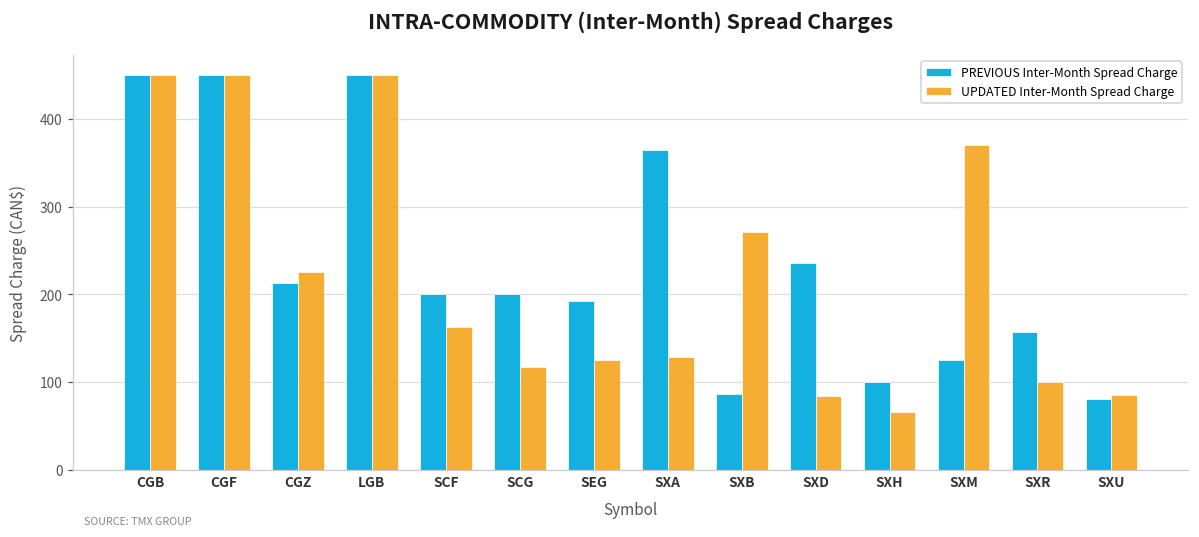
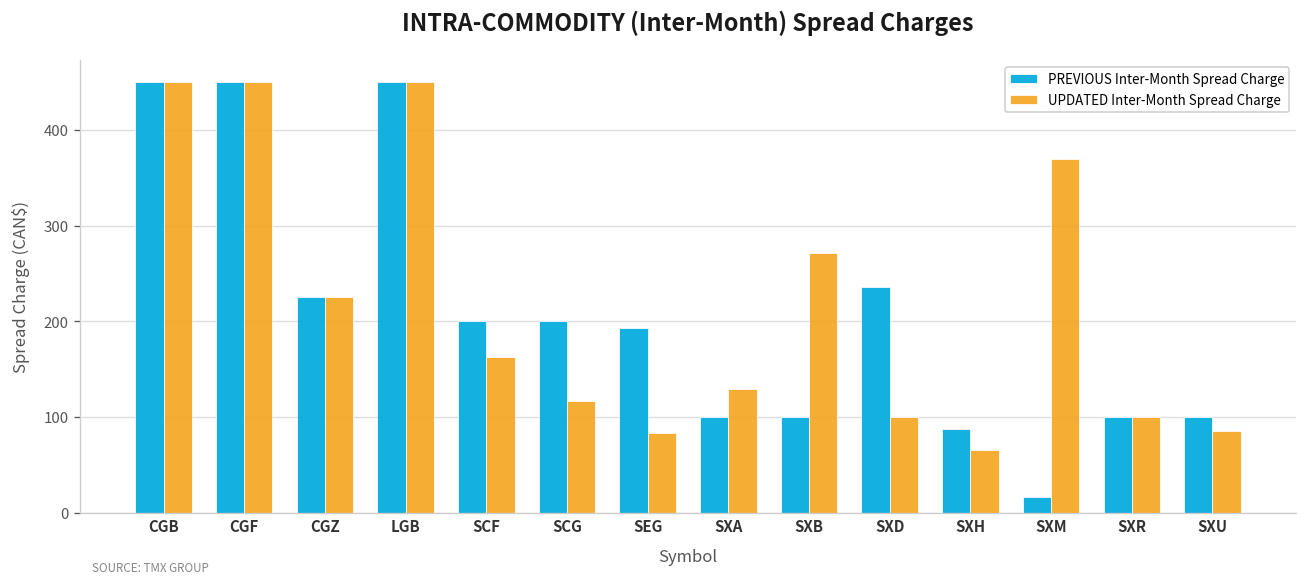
PREVIOUS Inter-Month Spread Charge, CGZ: 210 -> 230
UPDATED Inter-Month Spread Charge, SEG: 130 -> 80
PREVIOUS Inter-Month Spread Charge, SXA: 370 -> 100
PREVIOUS Inter-Month Spread Charge, SXB: 90 -> 100
UPDATED Inter-Month Spread Charge, SXD: 80 -> 100
PREVIOUS Inter-Month Spread Charge, SXH: 100 -> 90
PREVIOUS Inter-Month Spread Charge, SXM: 130 -> 20
PREVIOUS Inter-Month Spread Charge, SXR: 160 -> 100
PREVIOUS Inter-Month Spread Charge, SXU: 80 -> 100
